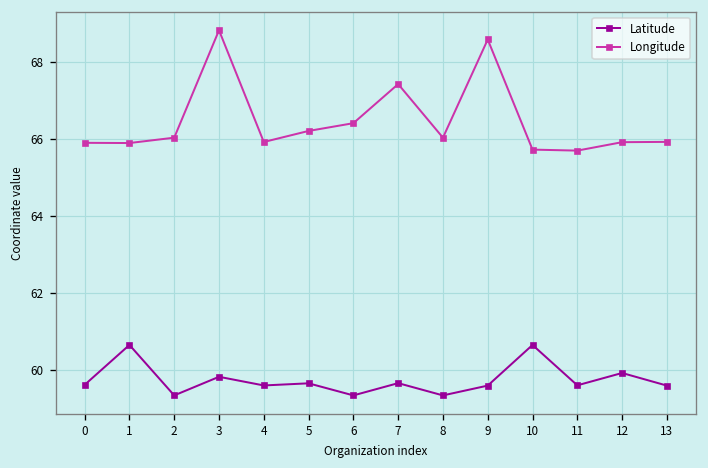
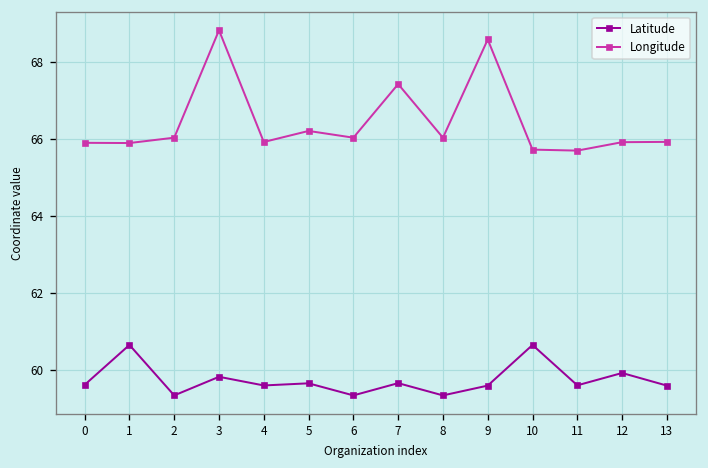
Longitude, 6: 66.4 -> 66.0
